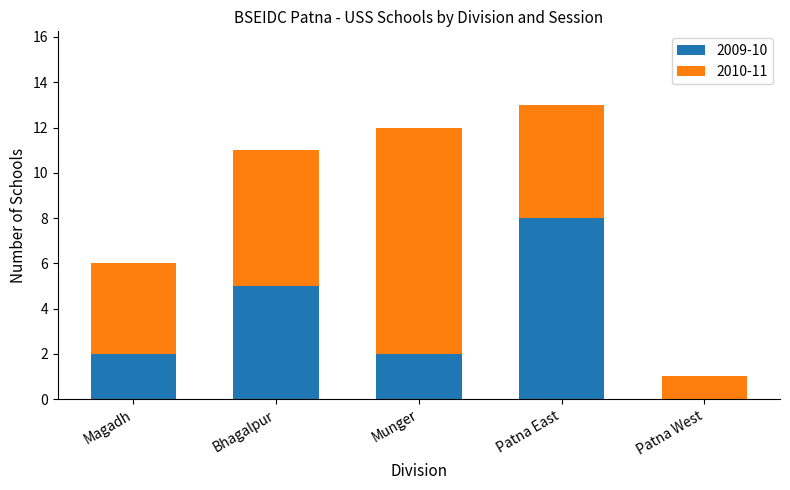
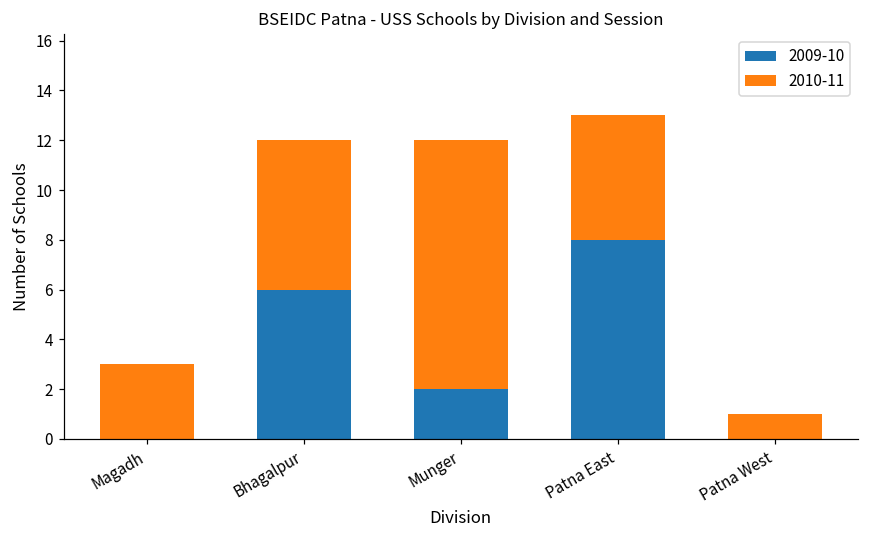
2009-10, Magadh: 2 -> 0
2010-11, Magadh: 4 -> 3
2009-10, Bhagalpur: 5 -> 6
